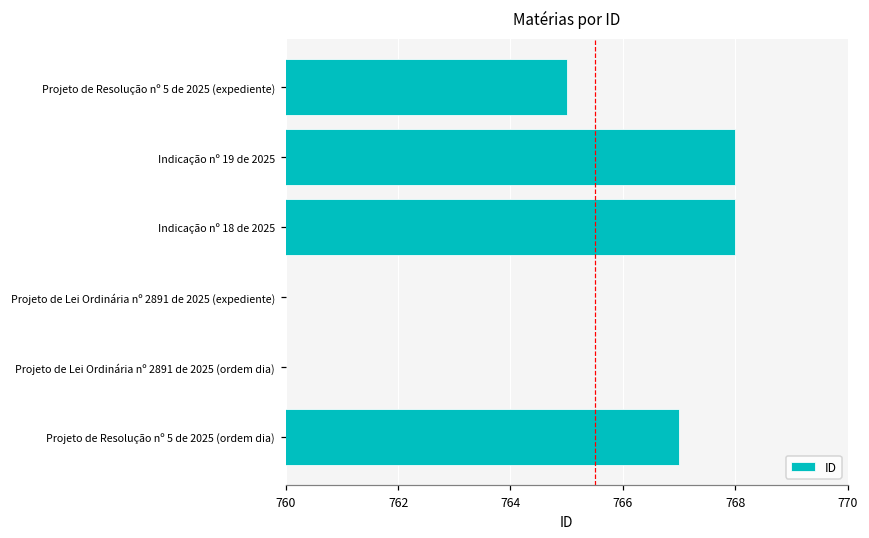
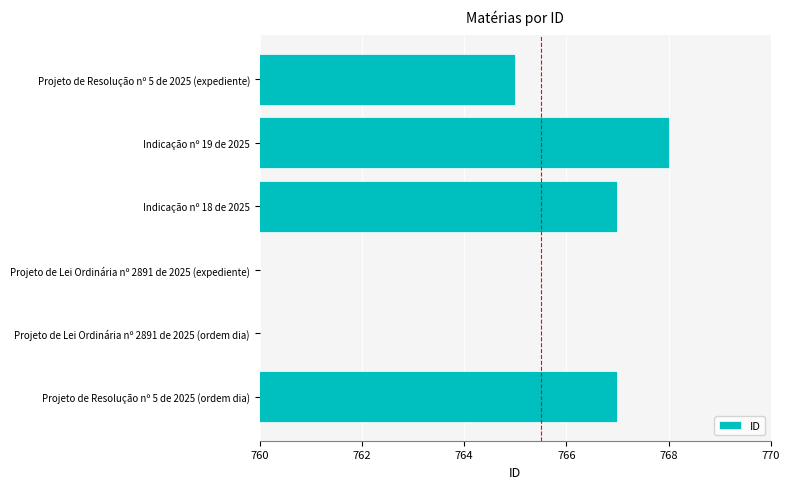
Indicação nº 18 de 2025: 768 -> 767
